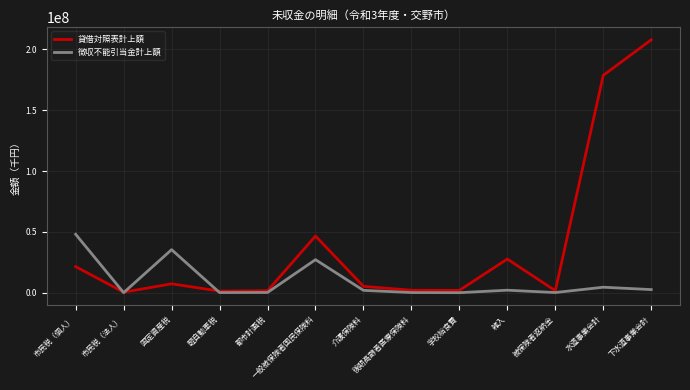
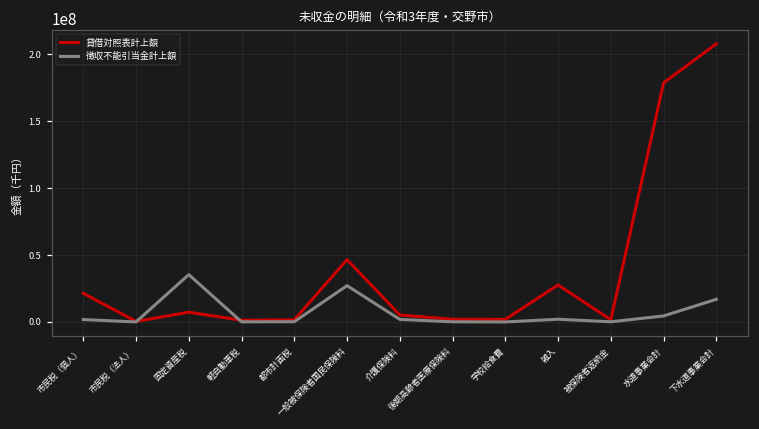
徴収不能引当金計上額, 市民税（個人）: 48000000 -> 2000000
徴収不能引当金計上額, 下水道事業会計: 3000000 -> 17000000
